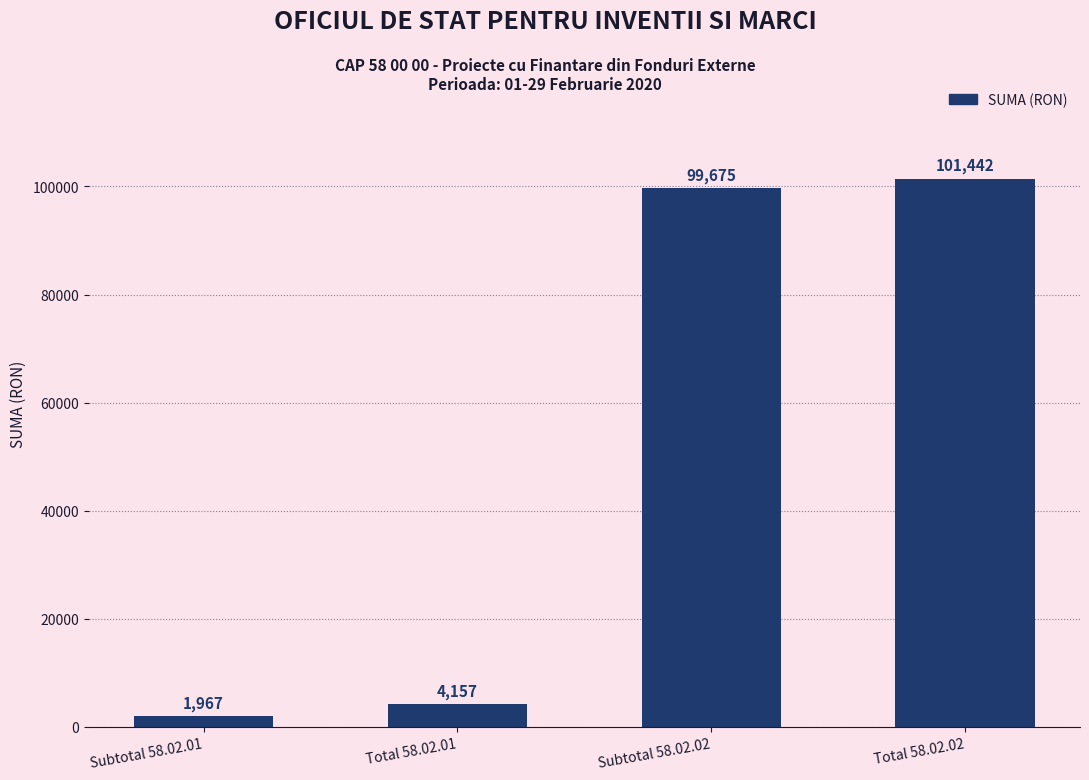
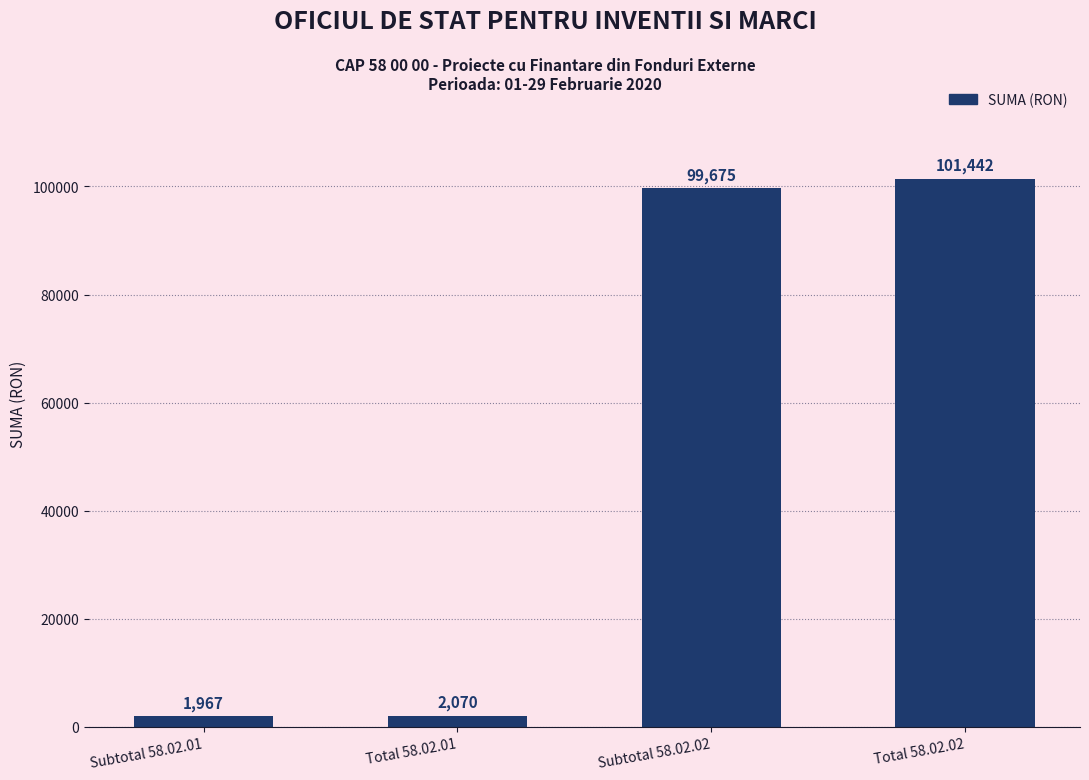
Total 58.02.01: 4,157 -> 2,070
